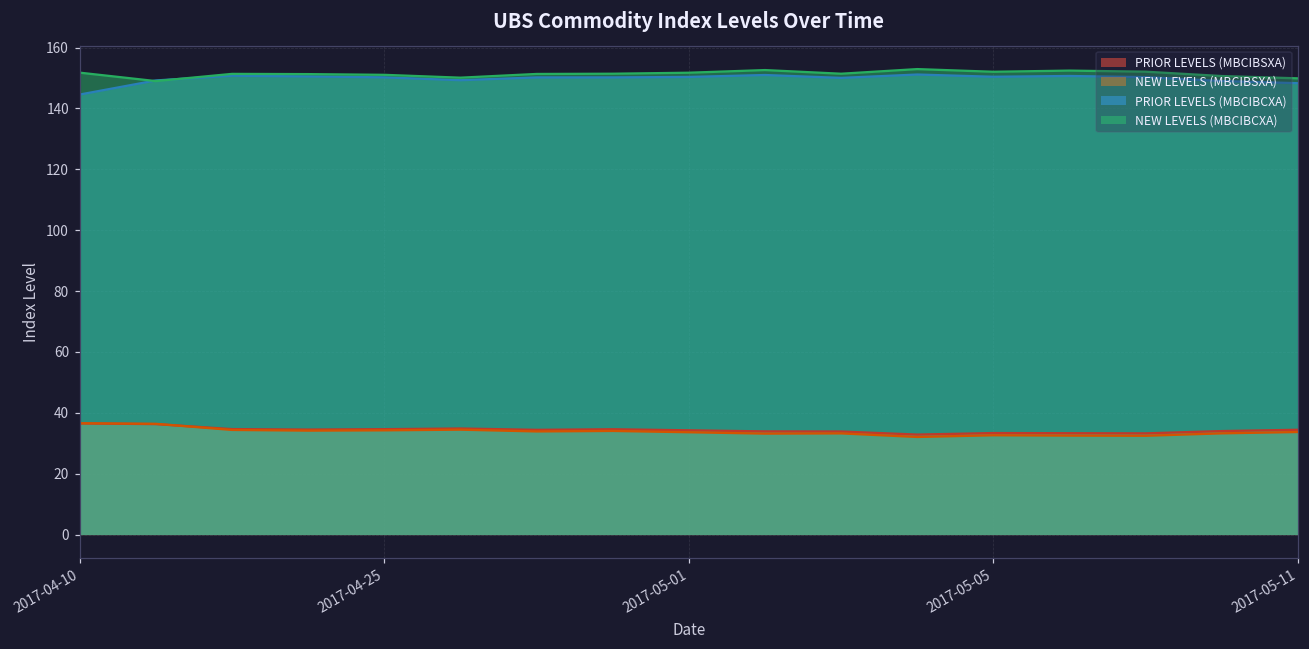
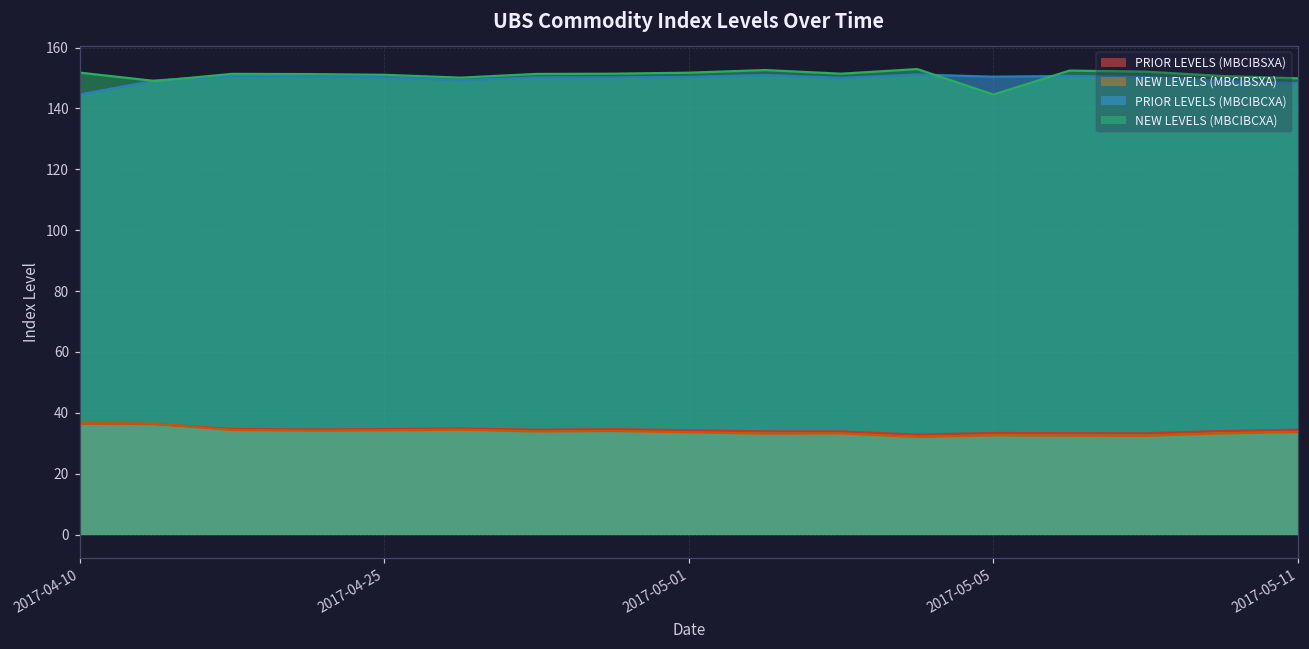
NEW LEVELS (MBCIBCXA), 2017-05-05: 152 -> 145
